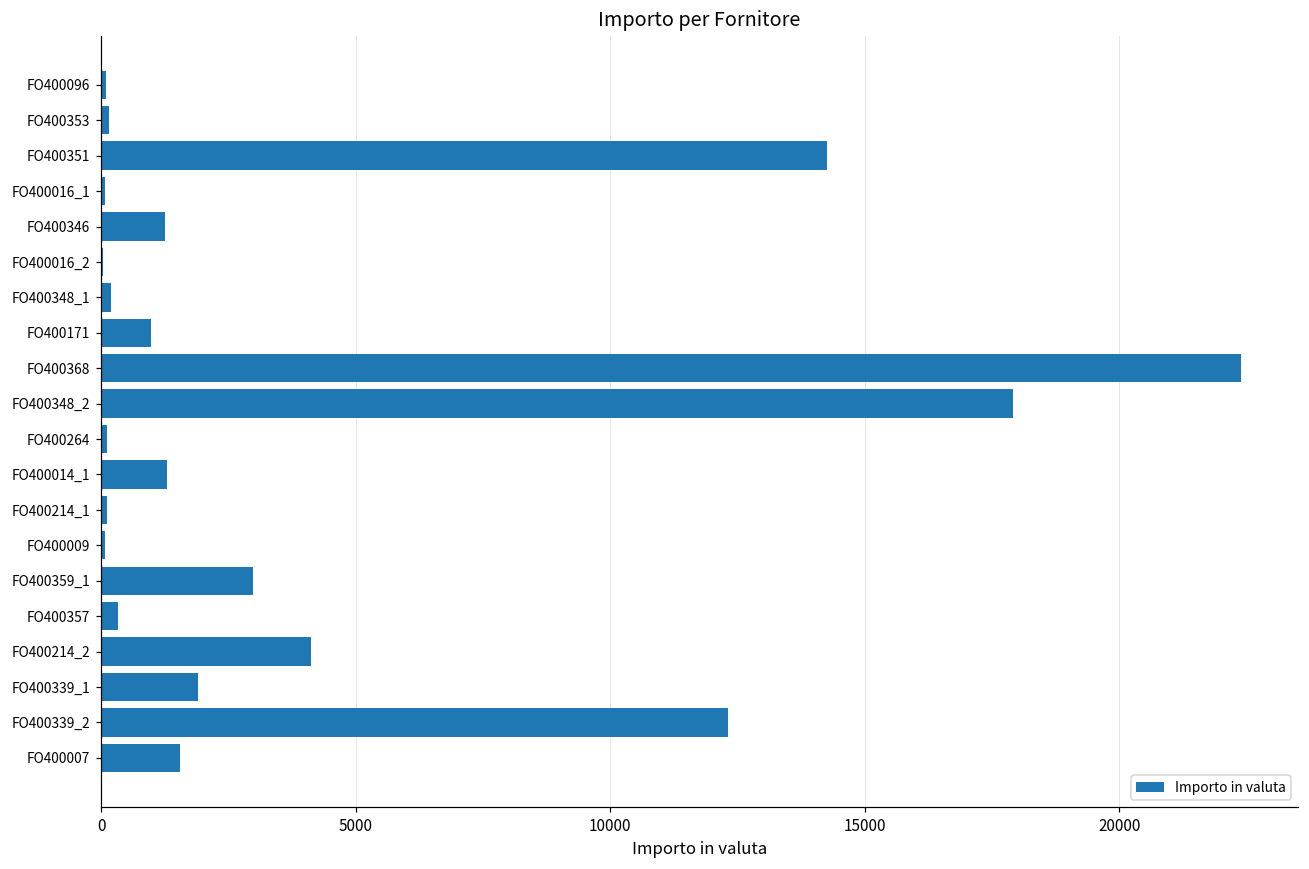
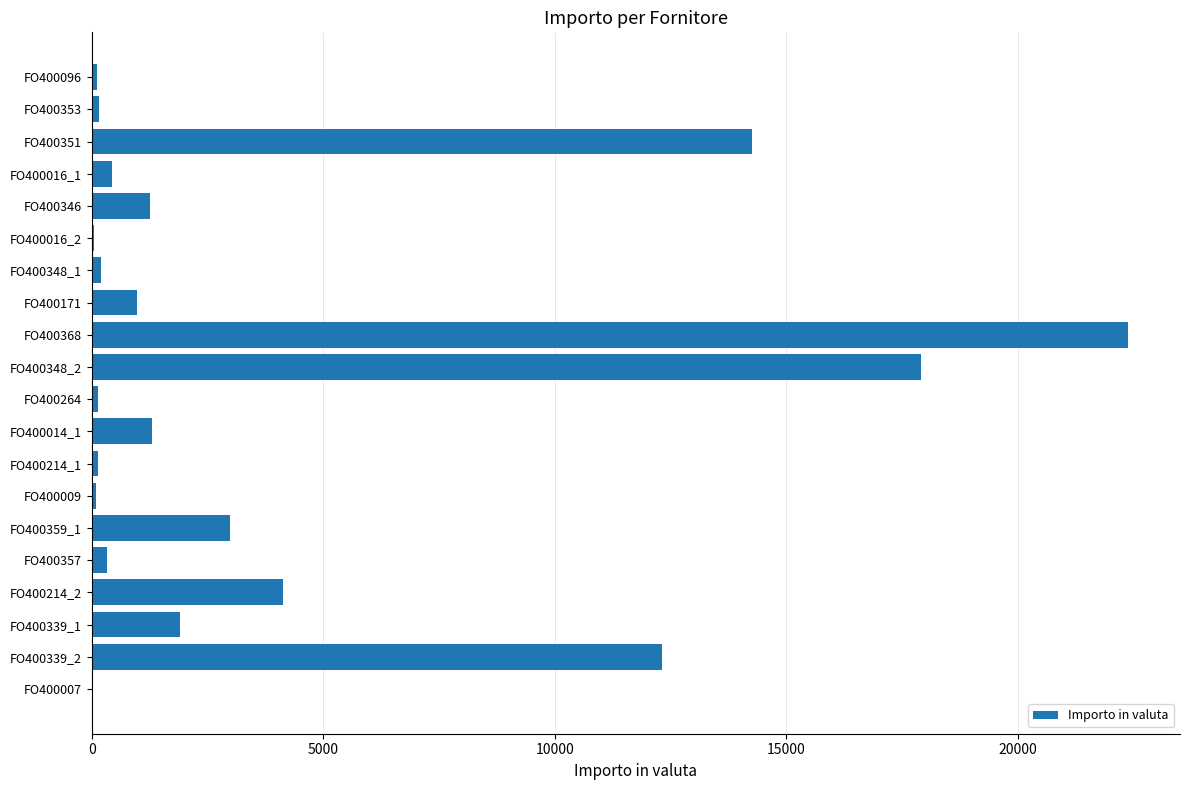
FO400016_1: 100 -> 400
FO400007: 1500 -> 0
